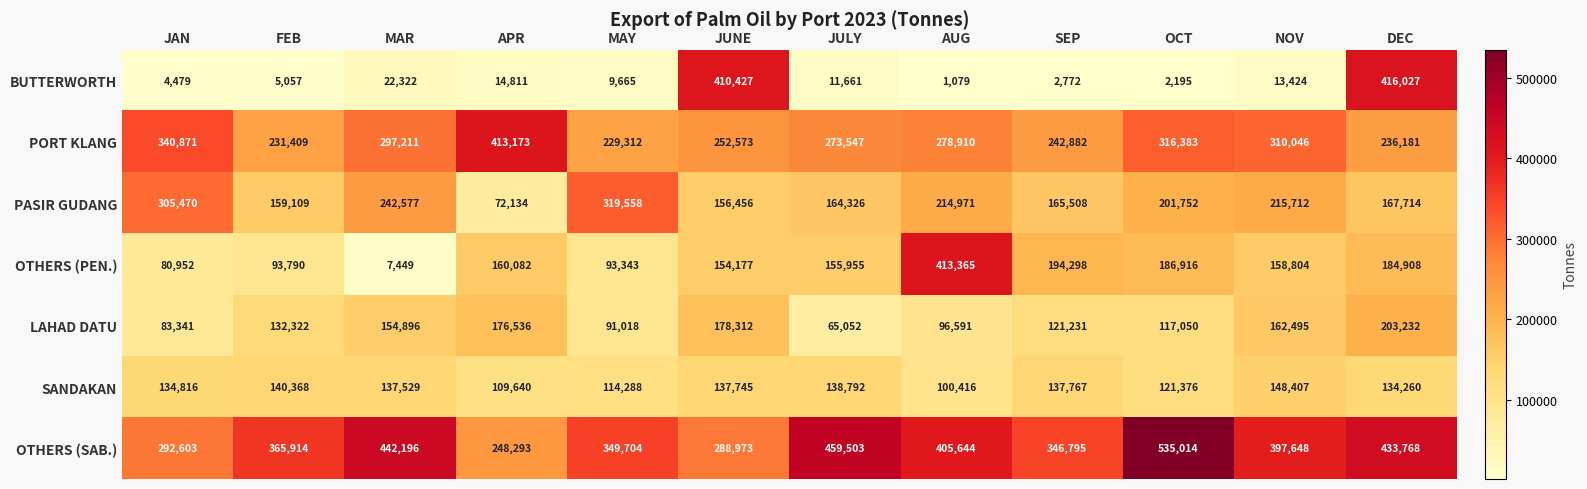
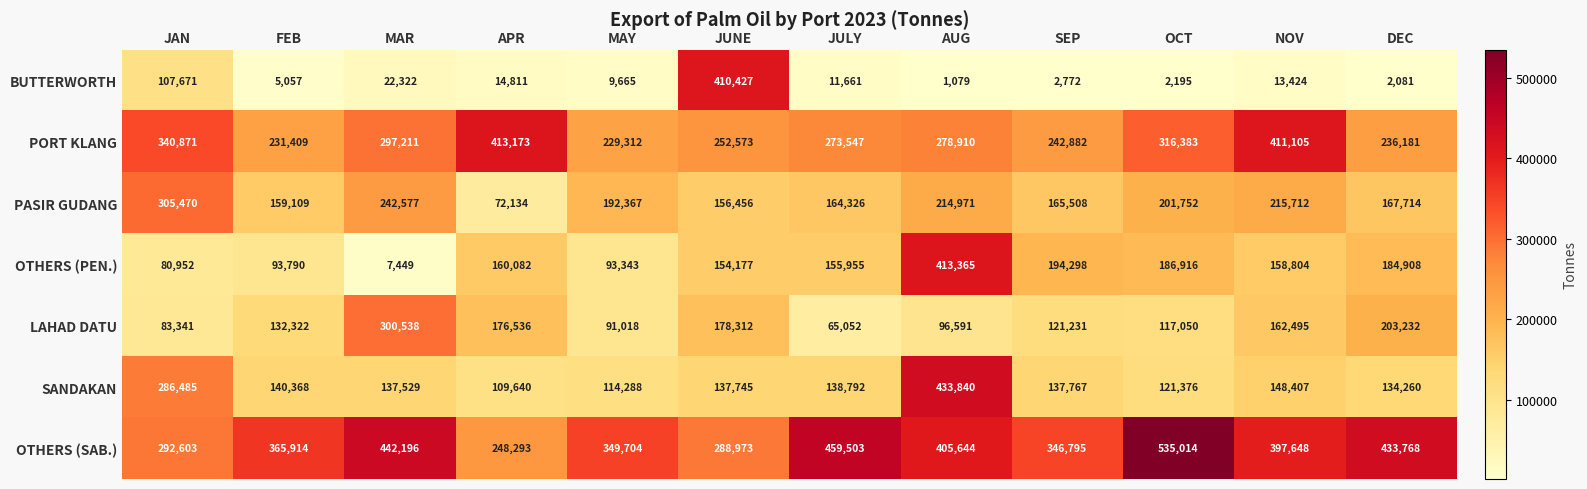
BUTTERWORTH, JAN: 4,479 -> 107,671
BUTTERWORTH, DEC: 416,027 -> 2,081
PORT KLANG, NOV: 310,046 -> 411,105
PASIR GUDANG, MAY: 319,558 -> 192,367
LAHAD DATU, MAR: 154,896 -> 300,538
SANDAKAN, JAN: 134,816 -> 286,485
SANDAKAN, AUG: 100,416 -> 433,840
